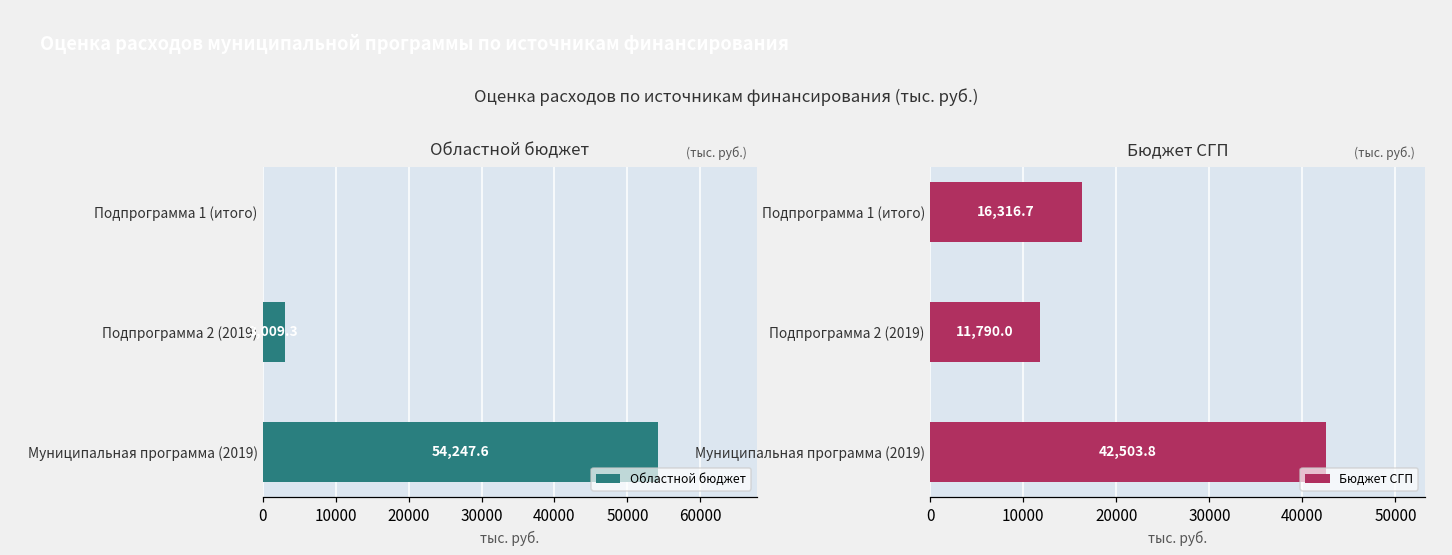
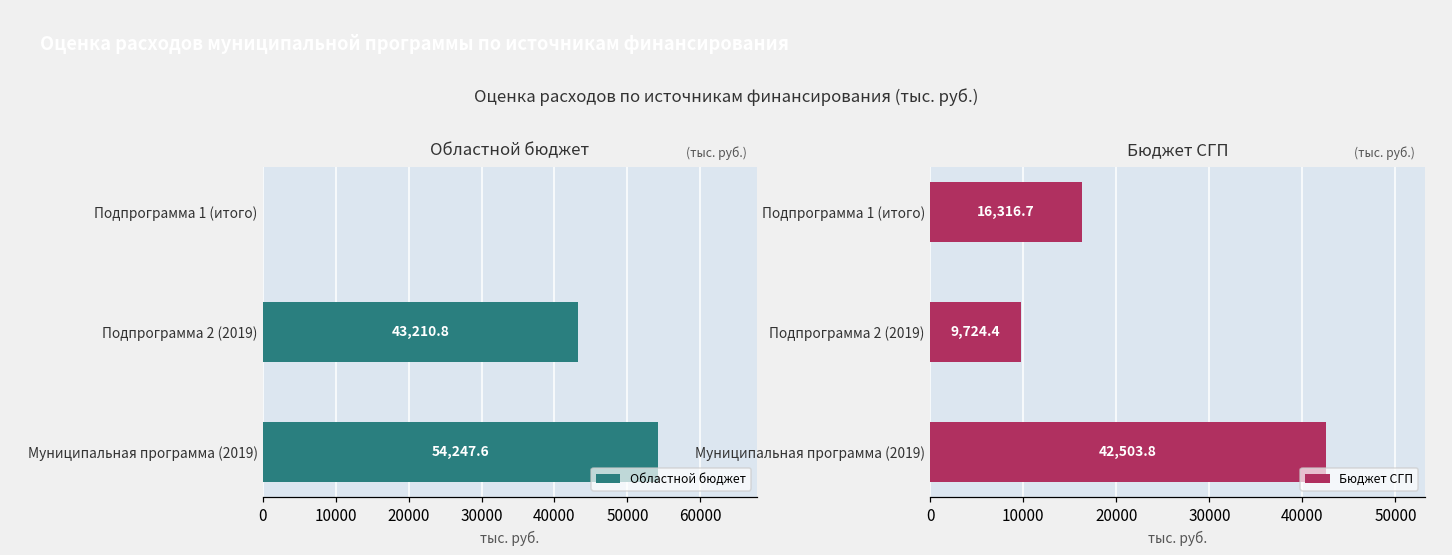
Областной бюджет, Подпрограмма 2 (2019): 3000 -> 43000
Бюджет СГП, Подпрограмма 2 (2019): 11,790.0 -> 9,724.4
